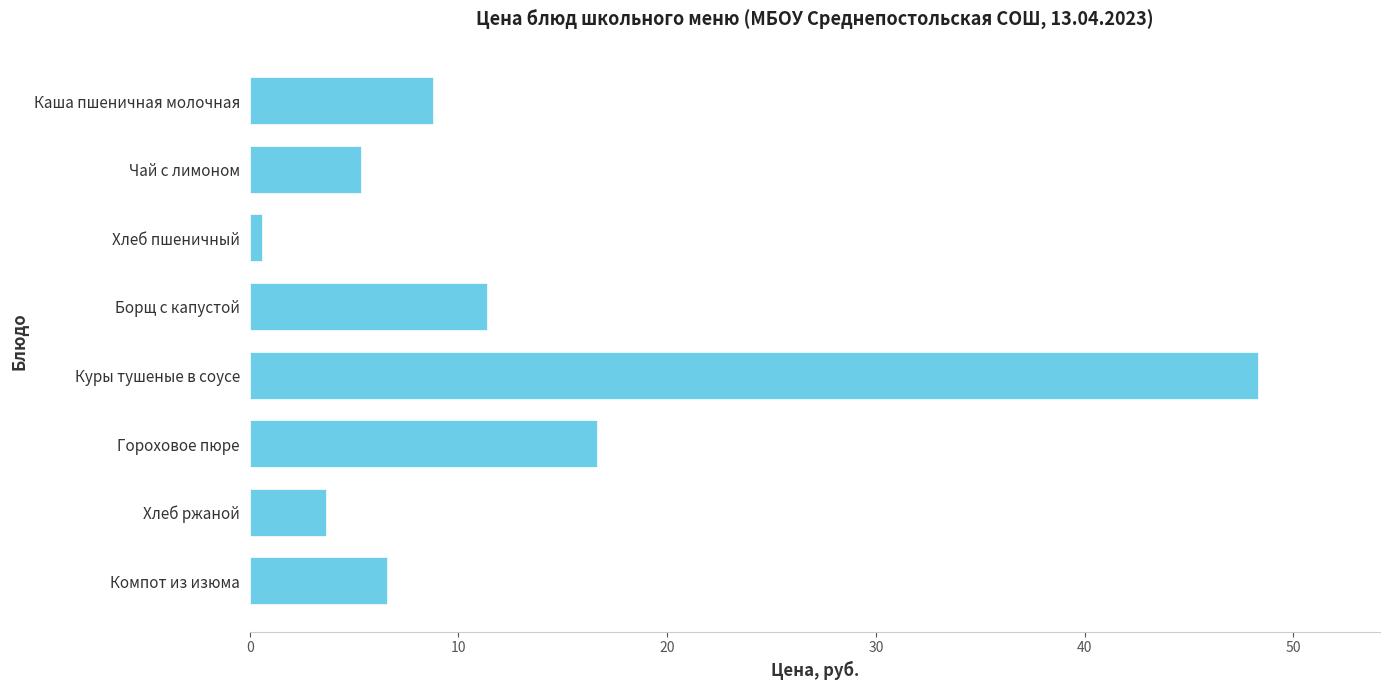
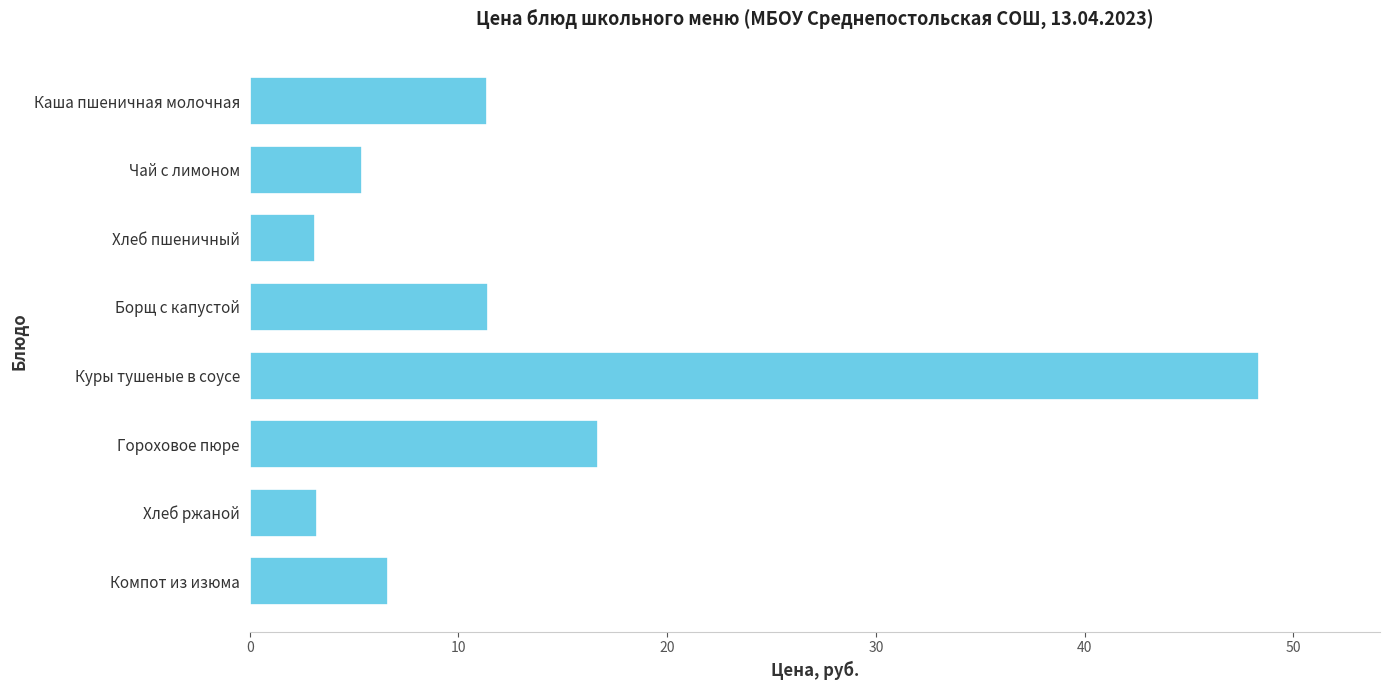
Каша пшеничная молочная: 8.8 -> 11.4
Хлеб пшеничный: 0.7 -> 3.2
Хлеб ржаной: 3.7 -> 3.2
